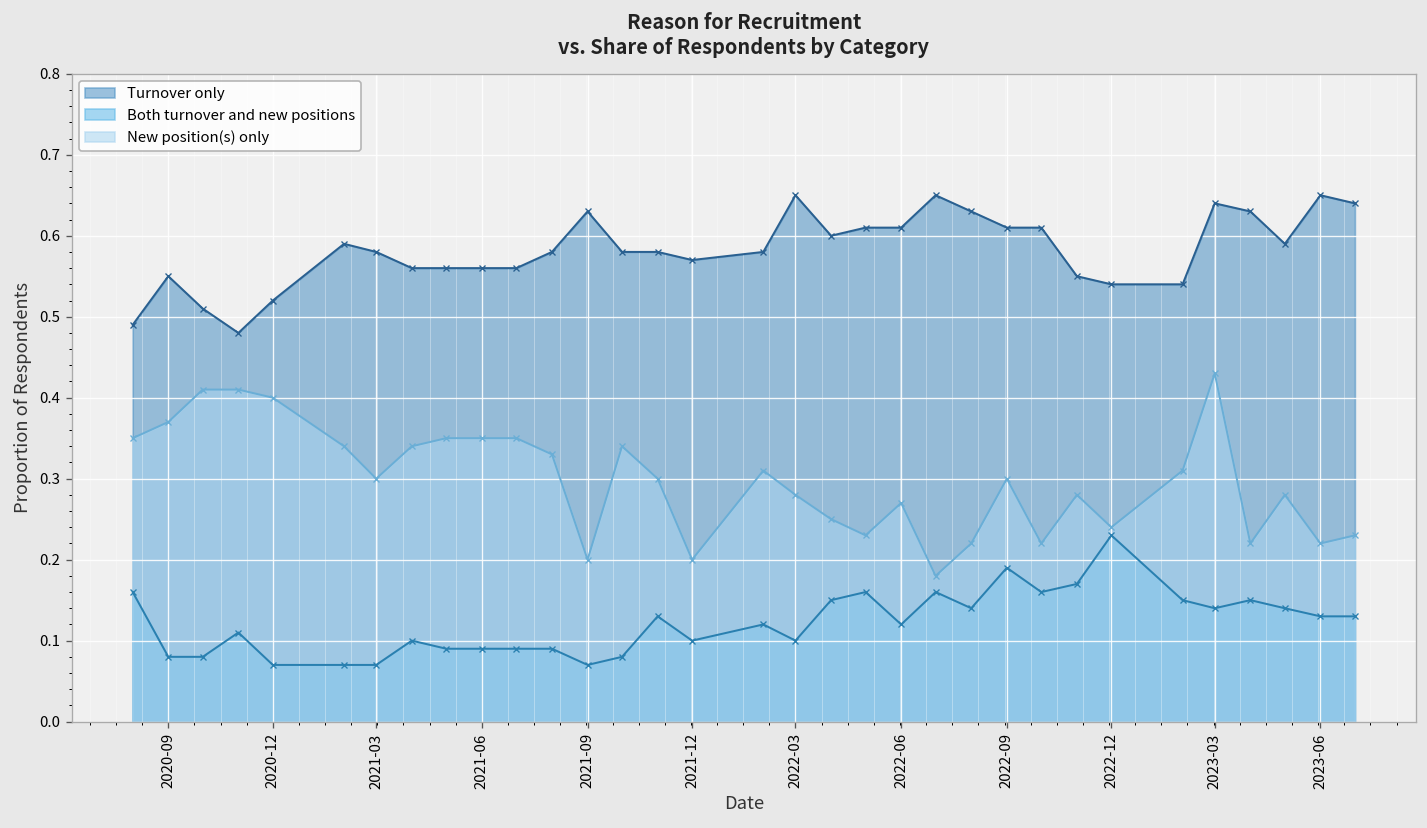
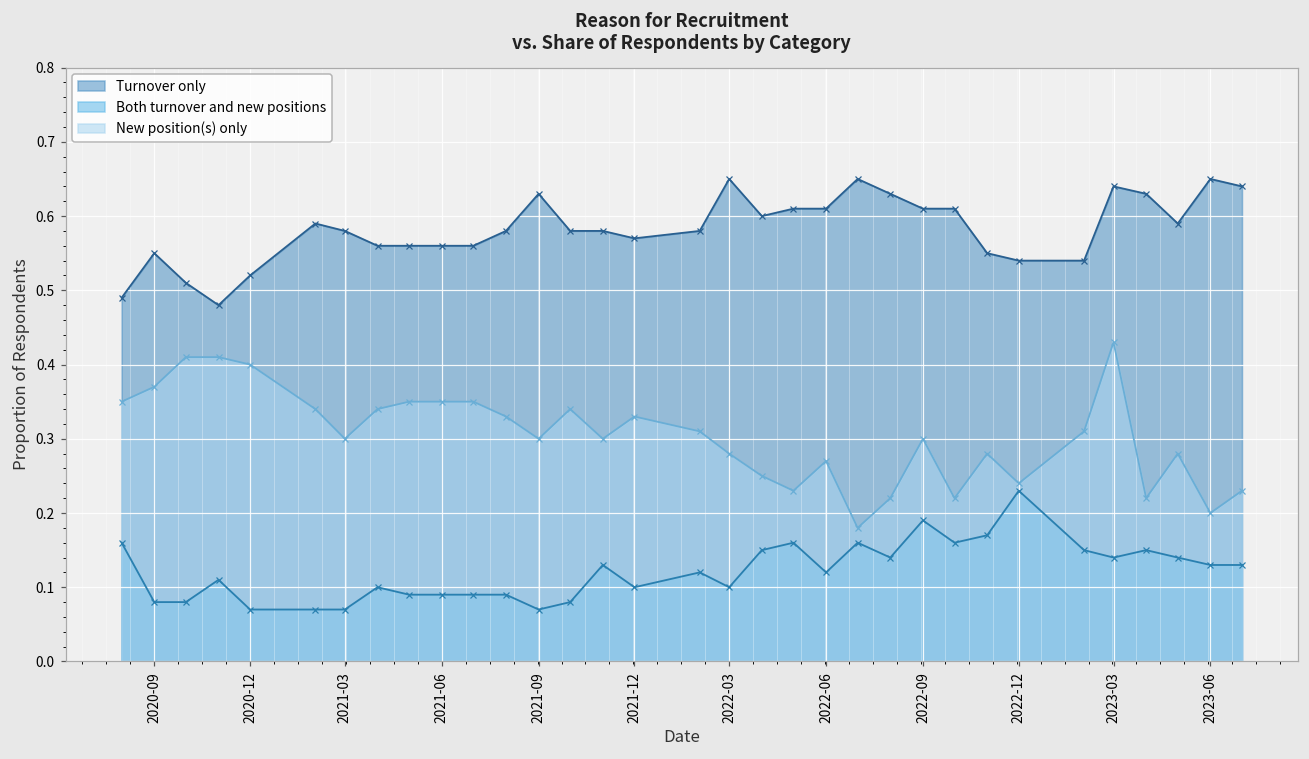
New position(s) only, 2021-09: 0.2 -> 0.3
New position(s) only, 2021-12: 0.20 -> 0.33
New position(s) only, 2023-06: 0.22 -> 0.20
